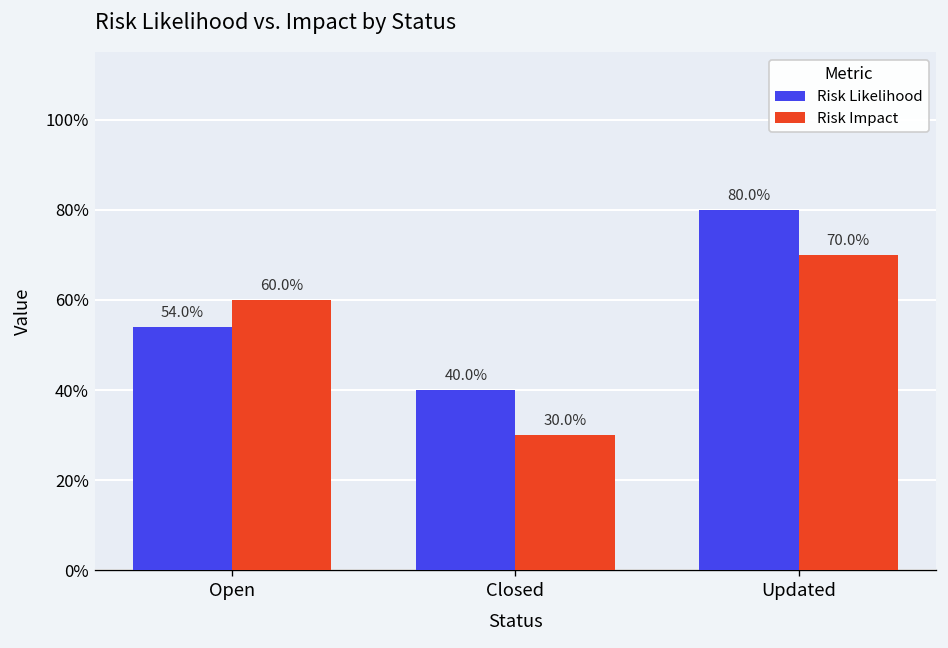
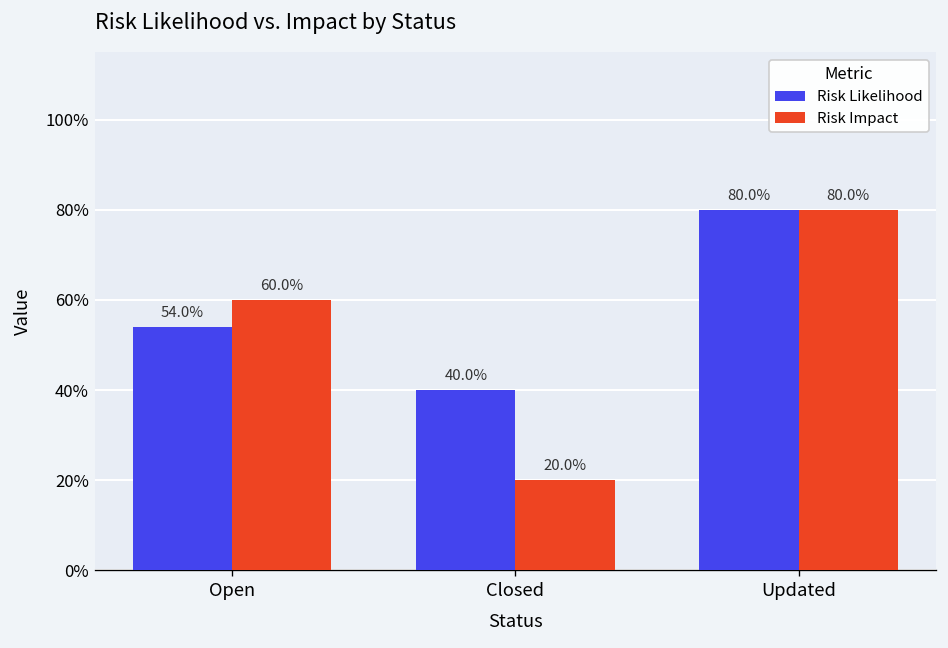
Risk Impact, Closed: 30.0% -> 20.0%
Risk Impact, Updated: 70.0% -> 80.0%
